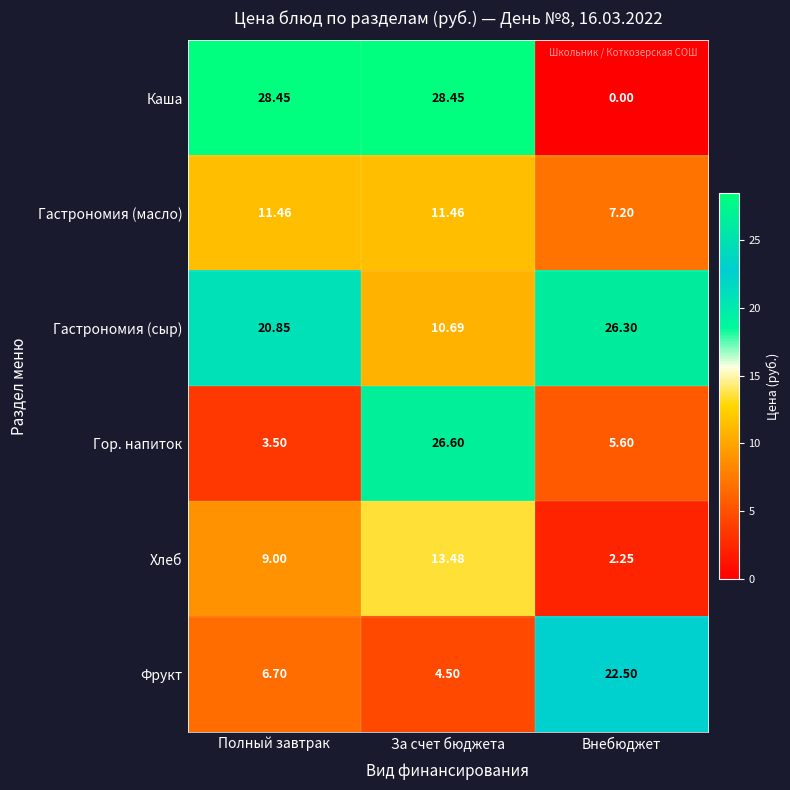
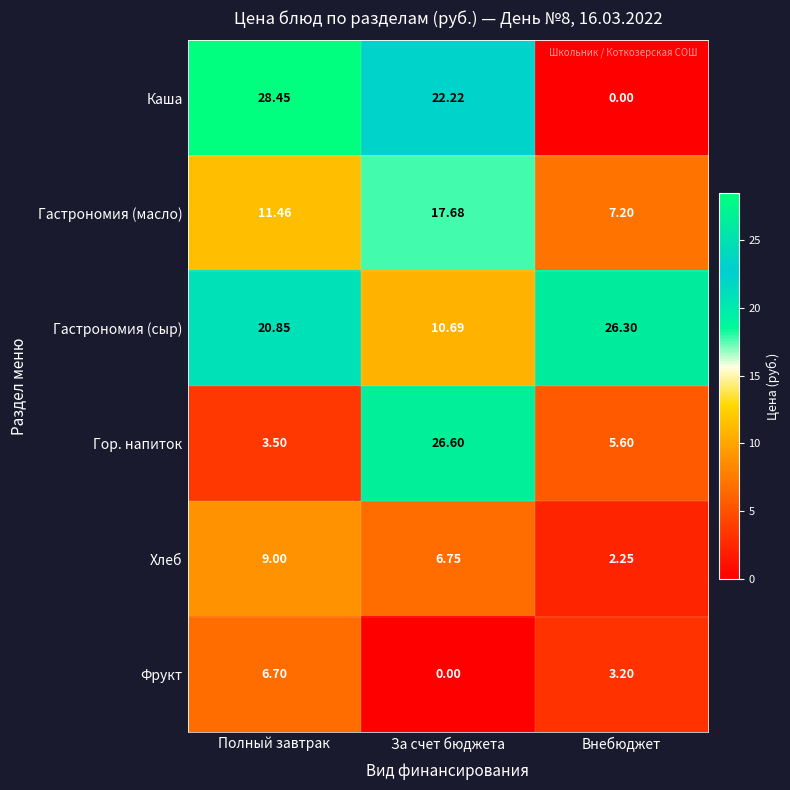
Каша, За счет бюджета: 28.45 -> 22.22
Гастрономия (масло), За счет бюджета: 11.46 -> 17.68
Хлеб, За счет бюджета: 13.48 -> 6.75
Фрукт, За счет бюджета: 4.50 -> 0.00
Фрукт, Внебюджет: 22.50 -> 3.20
